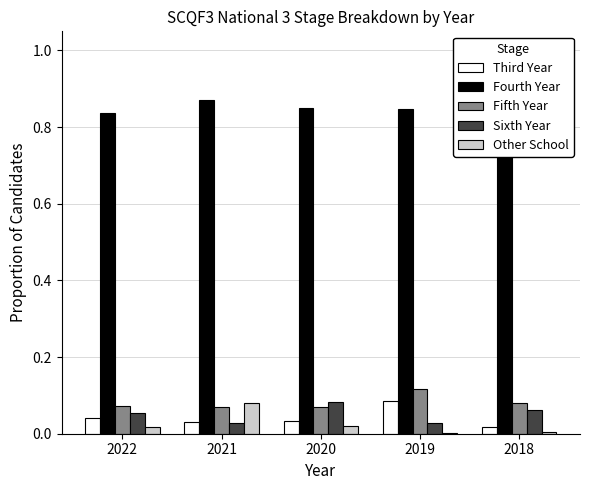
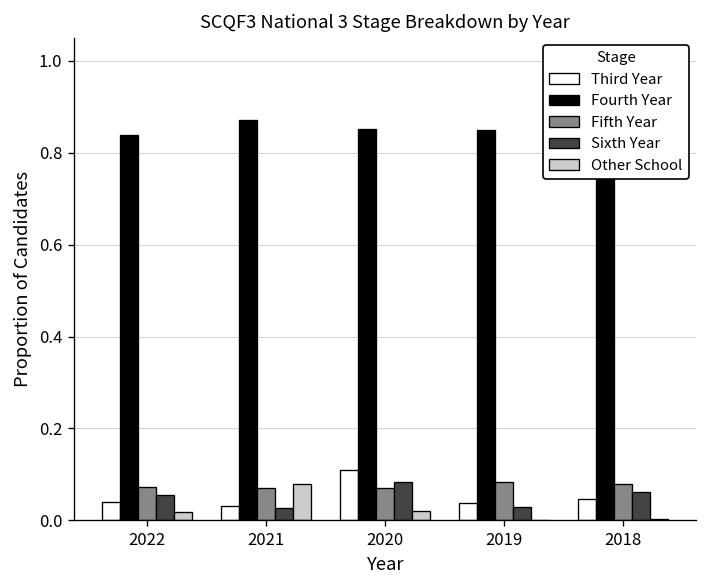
Third Year, 2020: 0.03 -> 0.11
Third Year, 2019: 0.09 -> 0.04
Fifth Year, 2019: 0.12 -> 0.08
Third Year, 2018: 0.02 -> 0.05
